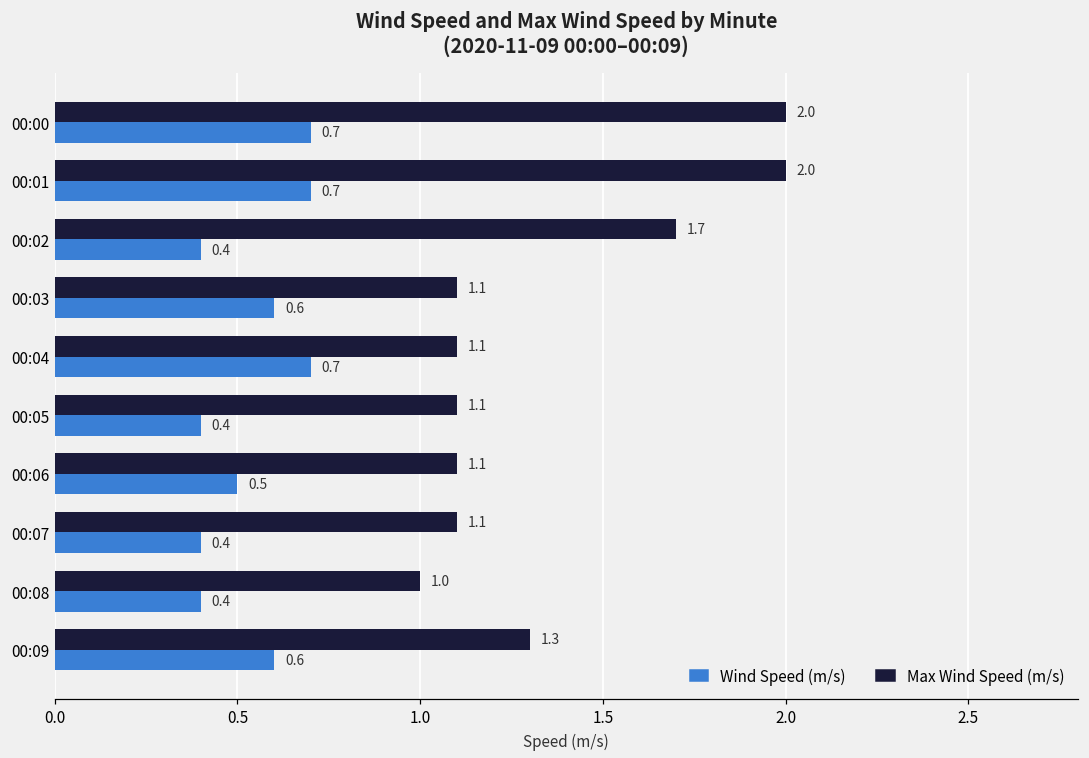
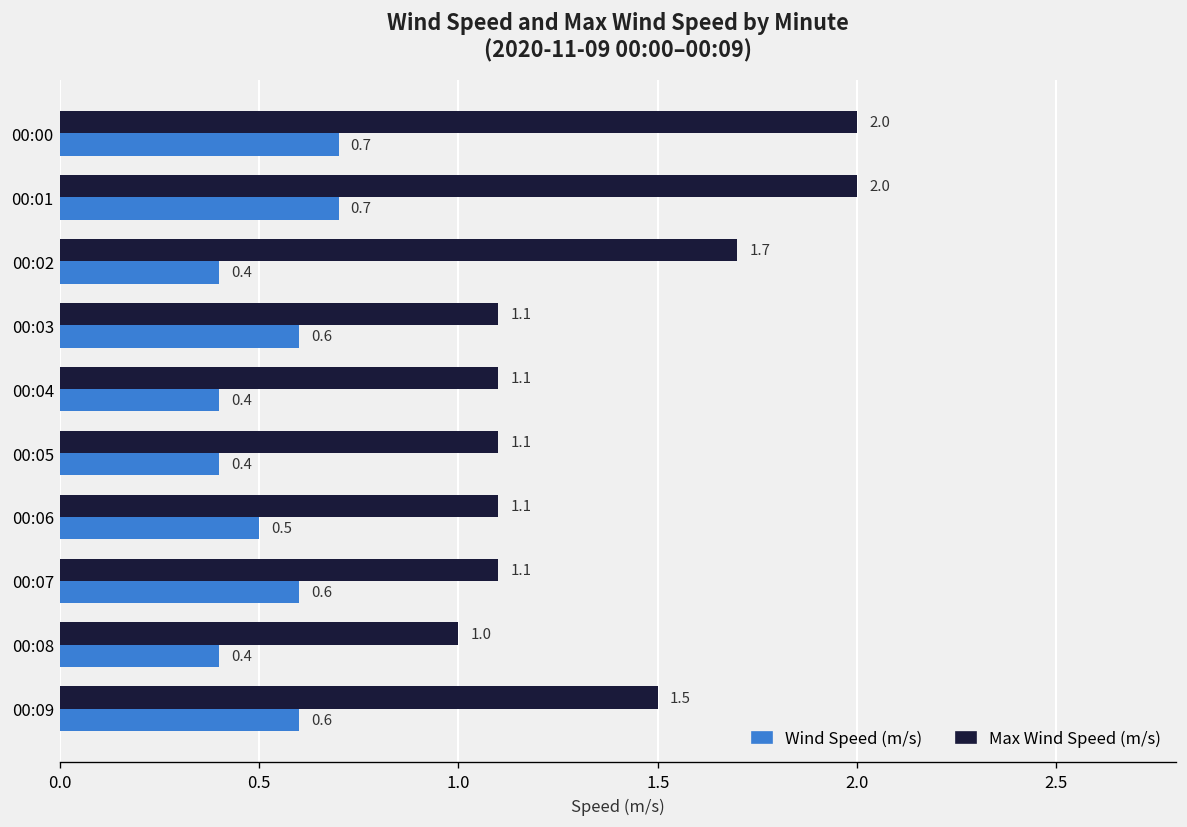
Wind Speed (m/s), 00:04: 0.7 -> 0.4
Wind Speed (m/s), 00:07: 0.4 -> 0.6
Max Wind Speed (m/s), 00:09: 1.3 -> 1.5
